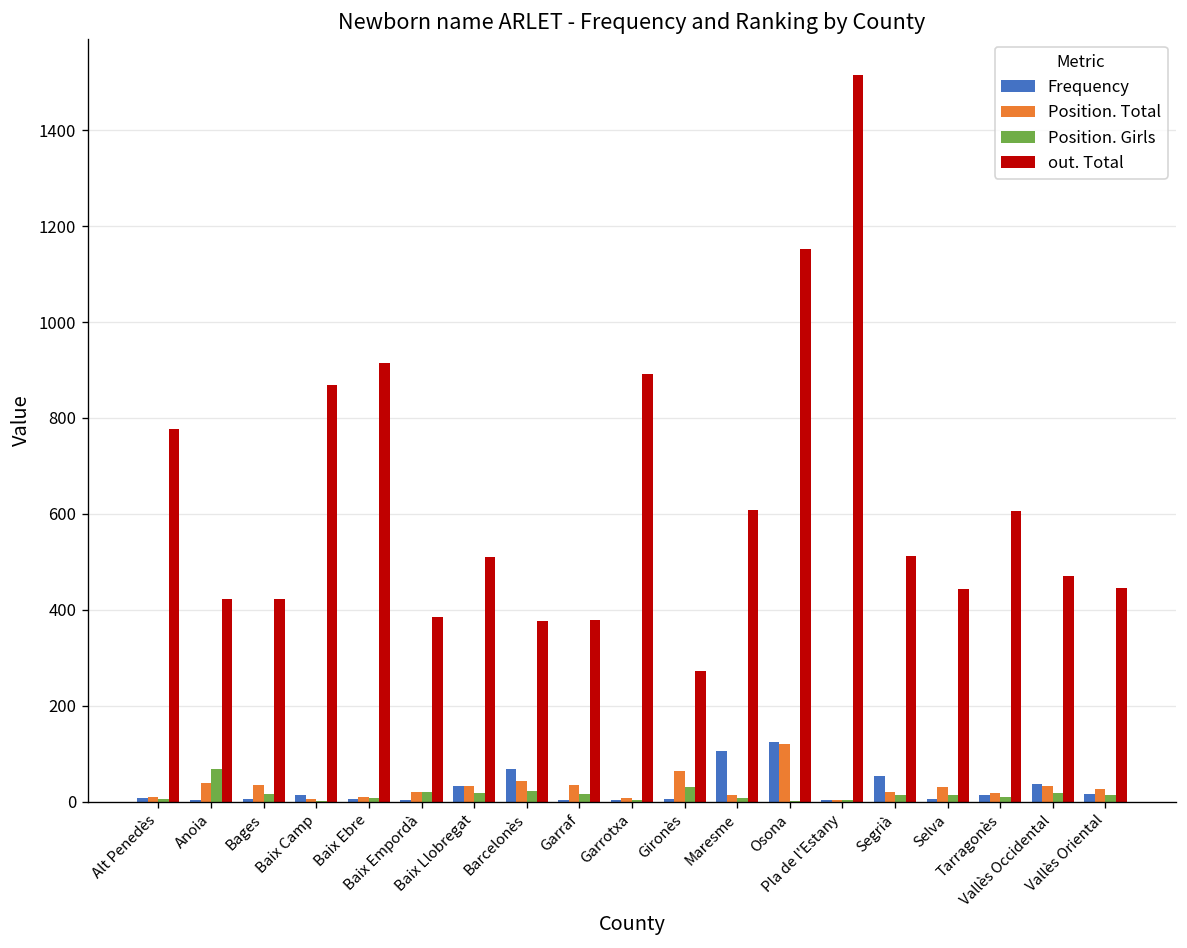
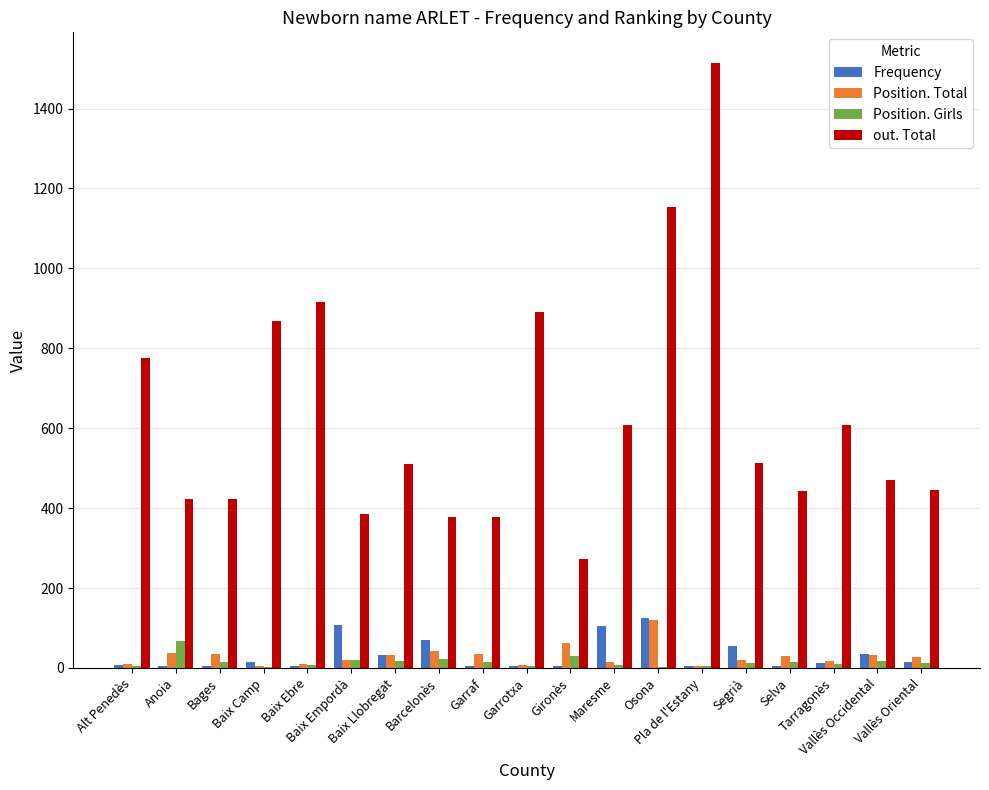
Frequency, Baix Empordà: 0 -> 110
